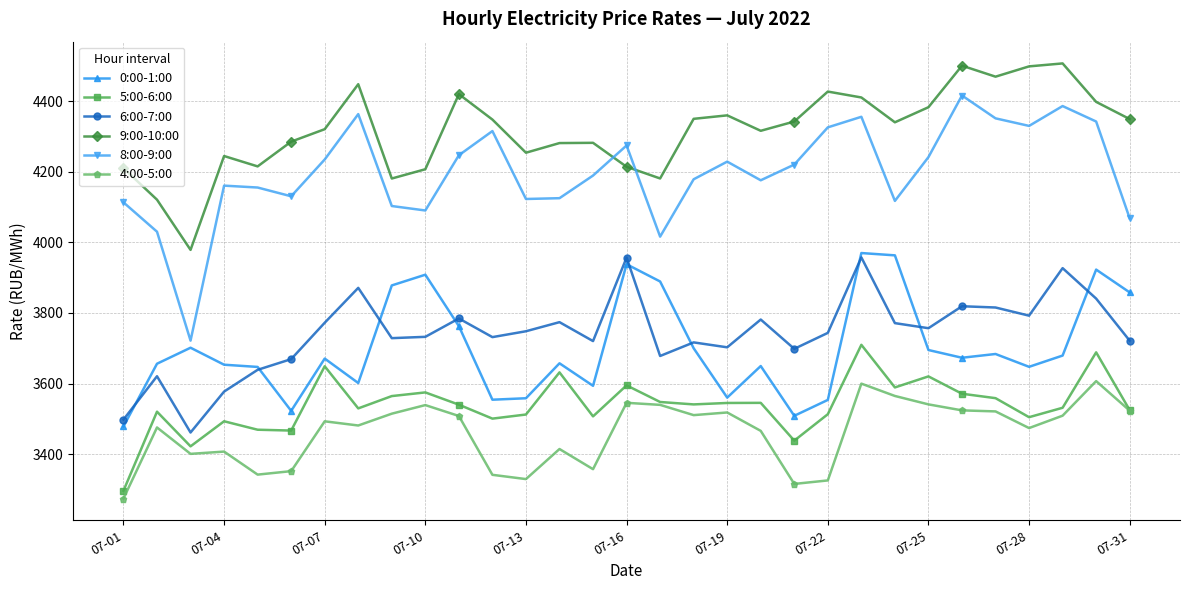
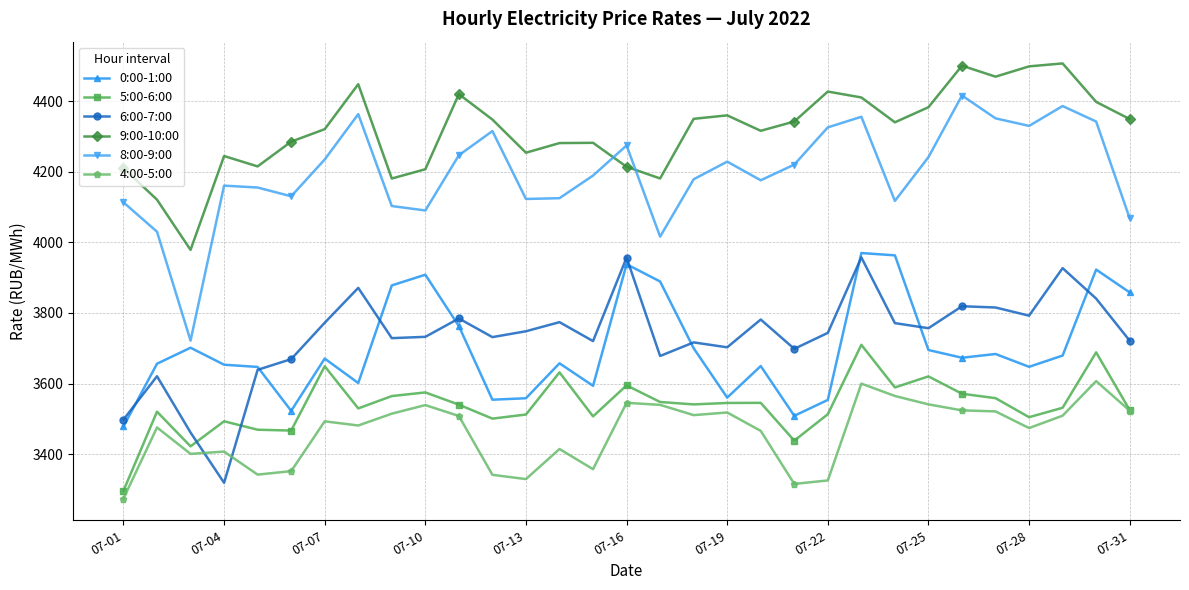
6:00-7:00, 07-04: 3580 -> 3320
